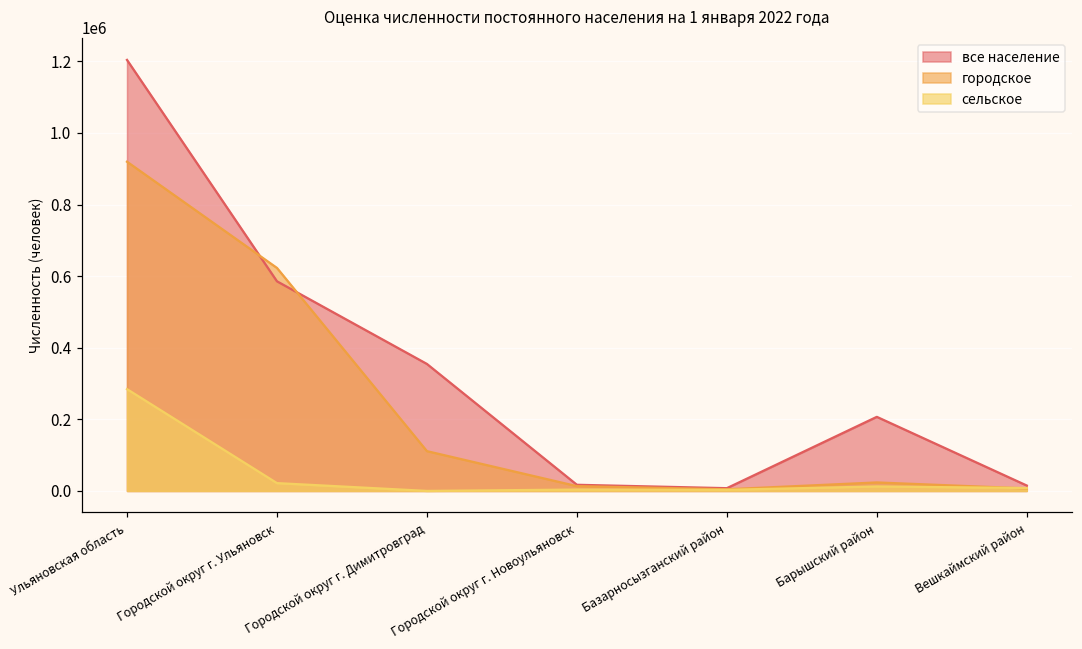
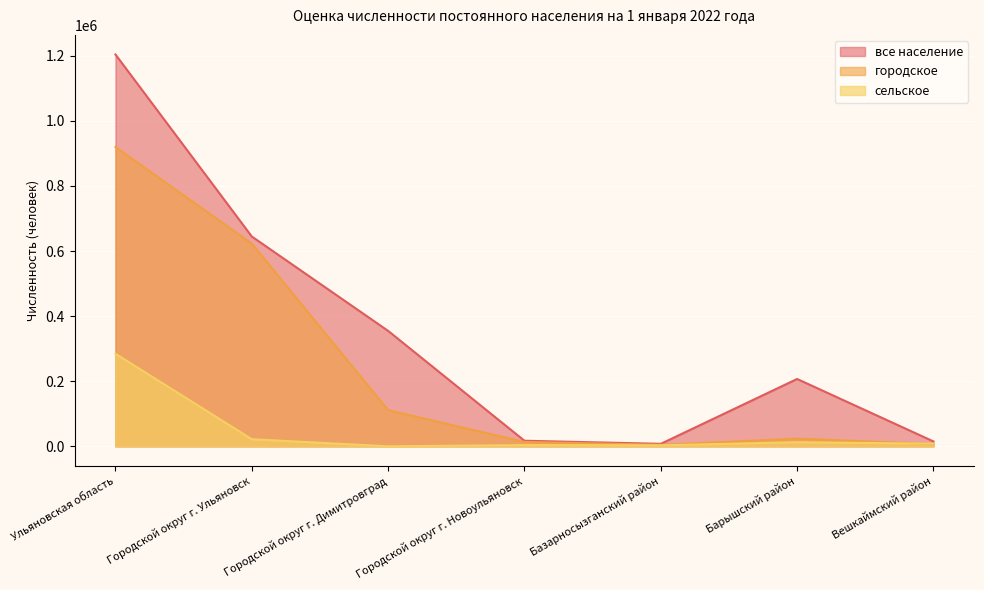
все население, Городской округ г. Ульяновск: 590000 -> 640000
